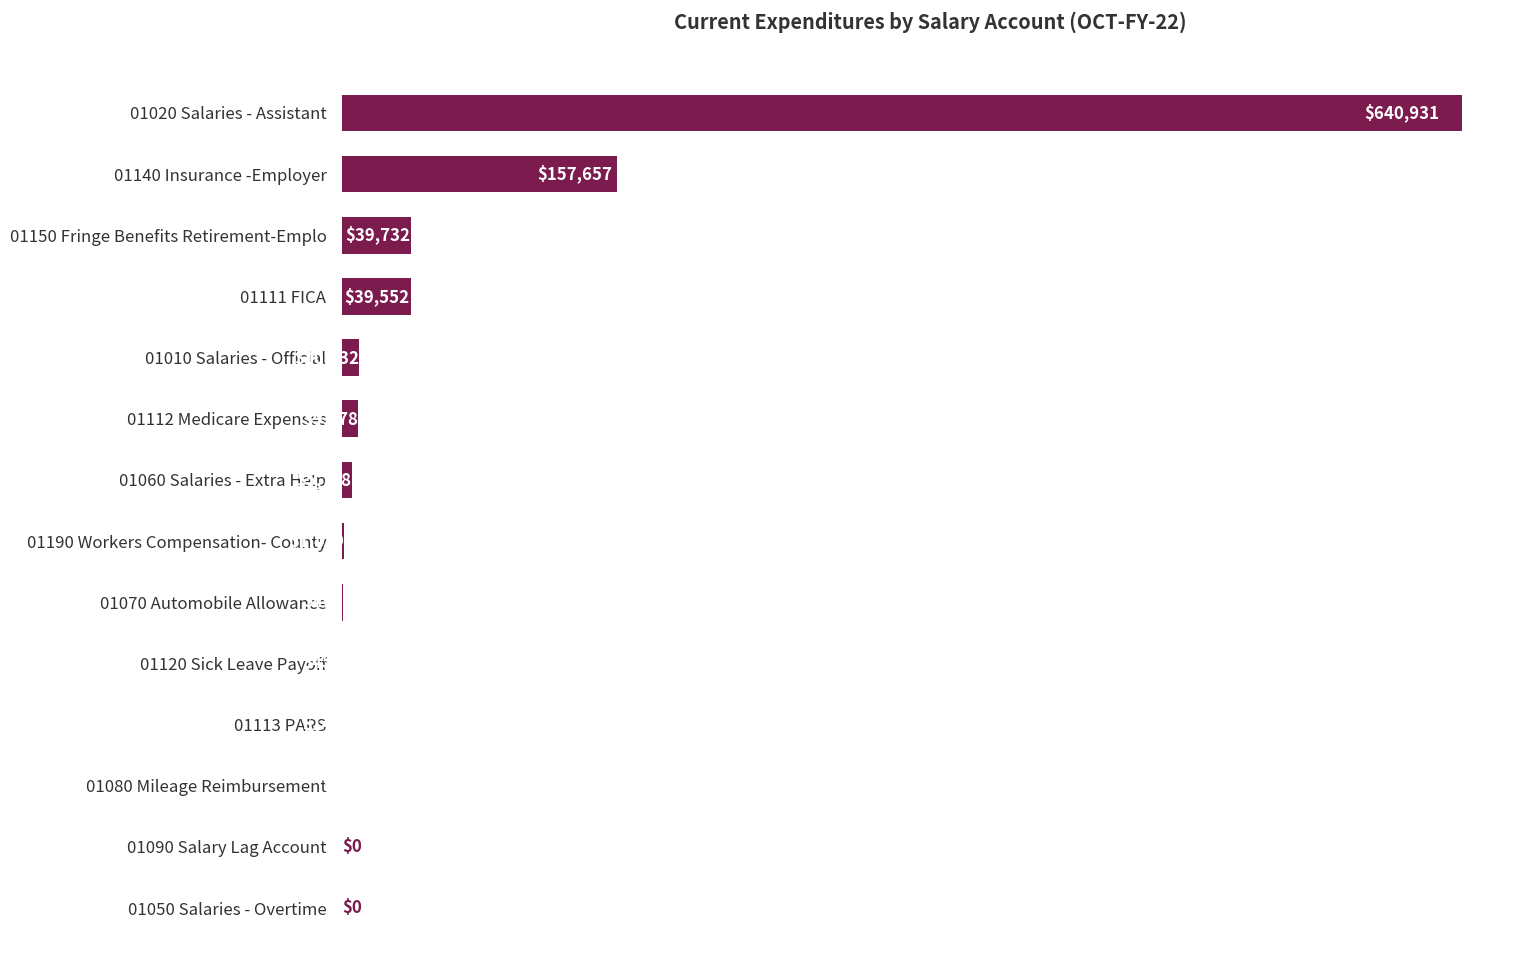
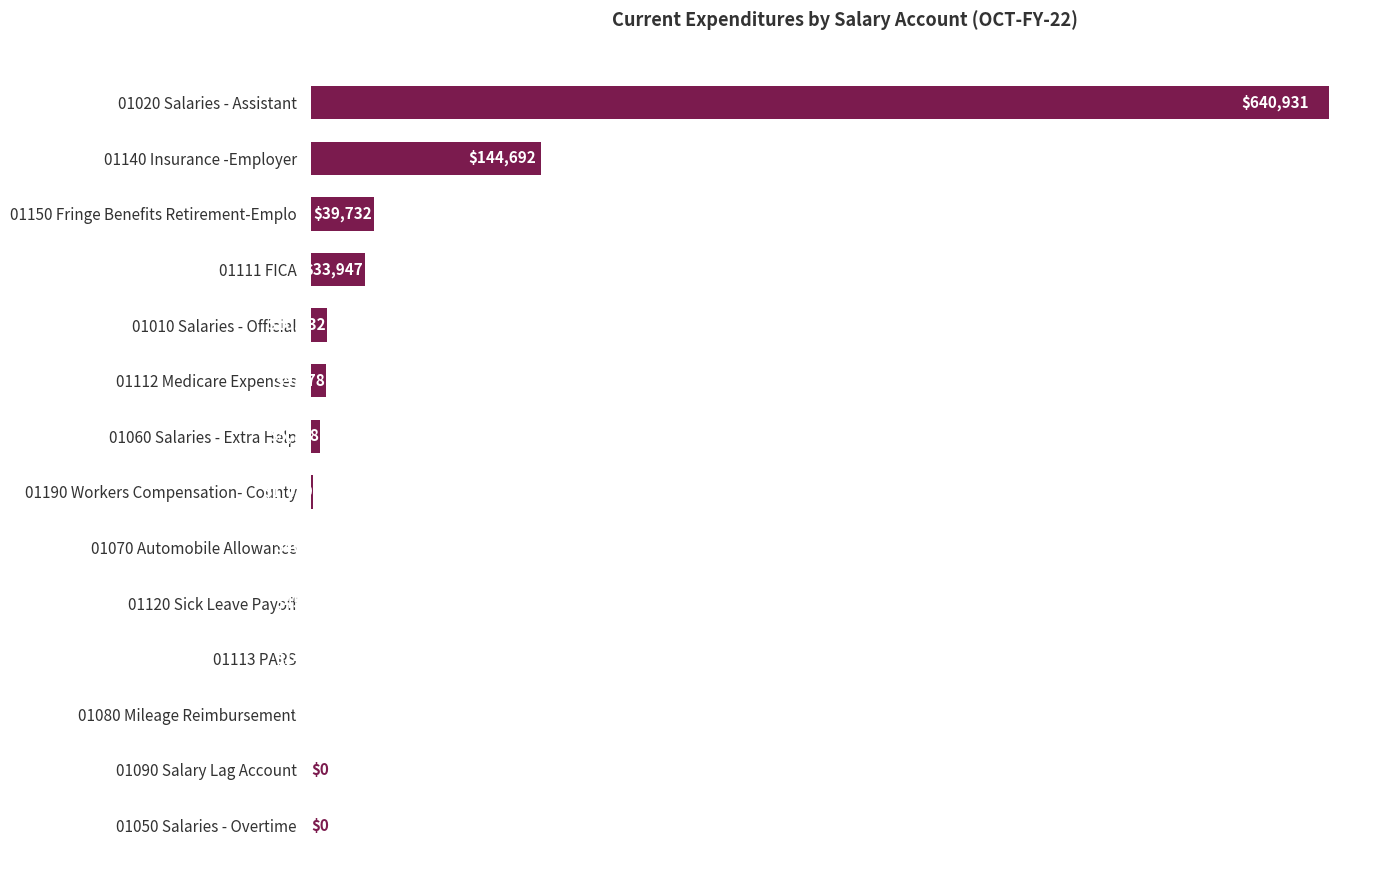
01140 Insurance -Employer: $157,657 -> $144,692
01111 FICA: $39,552 -> $33,947
